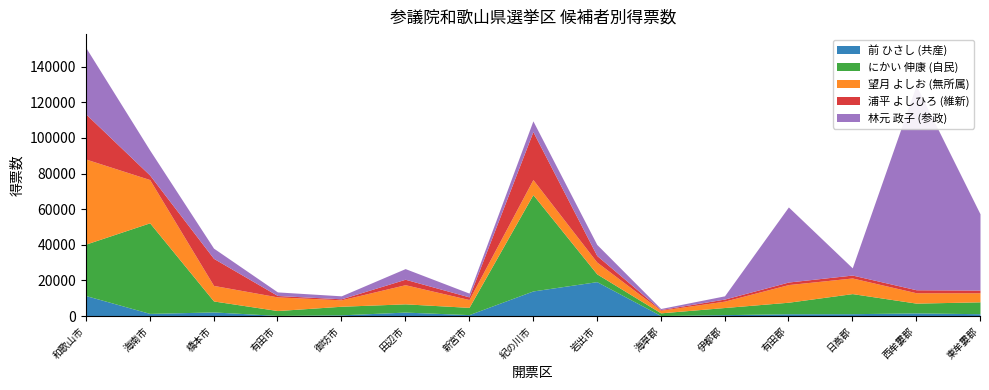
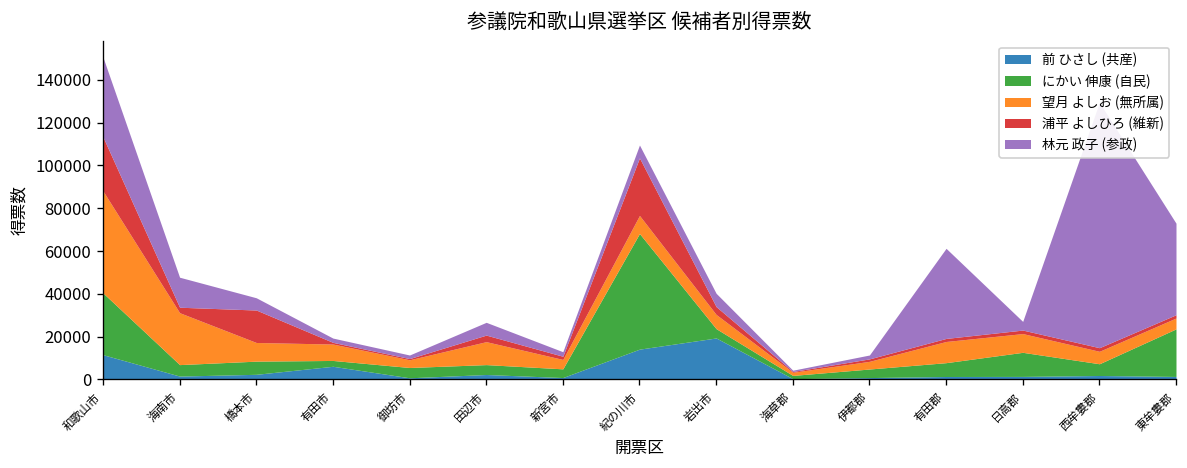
にかい 伸康 (自民), 海南市: 51000 -> 5000
前 ひさし (共産), 有田市: 0 -> 6000
にかい 伸康 (自民), 東牟婁郡: 7000 -> 22000
